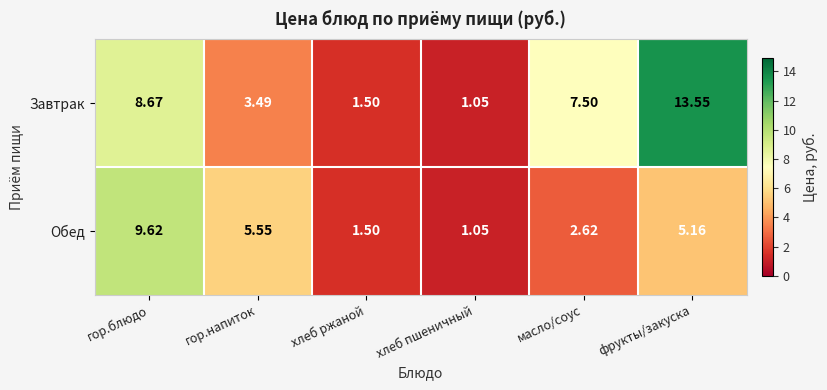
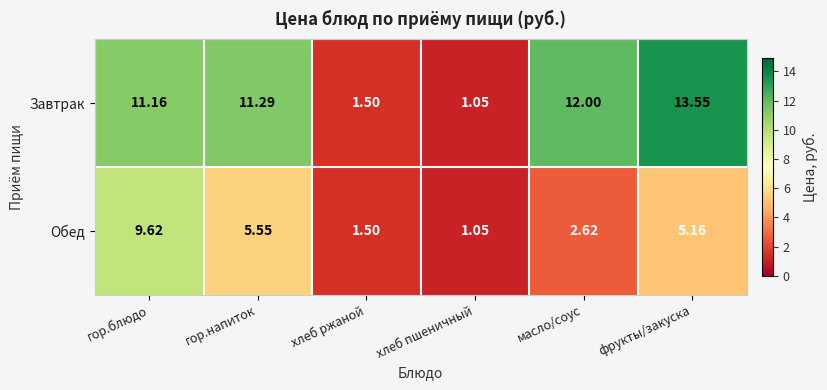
Завтрак, гор.блюдо: 8.67 -> 11.16
Завтрак, гор.напиток: 3.49 -> 11.29
Завтрак, масло/соус: 7.50 -> 12.00
